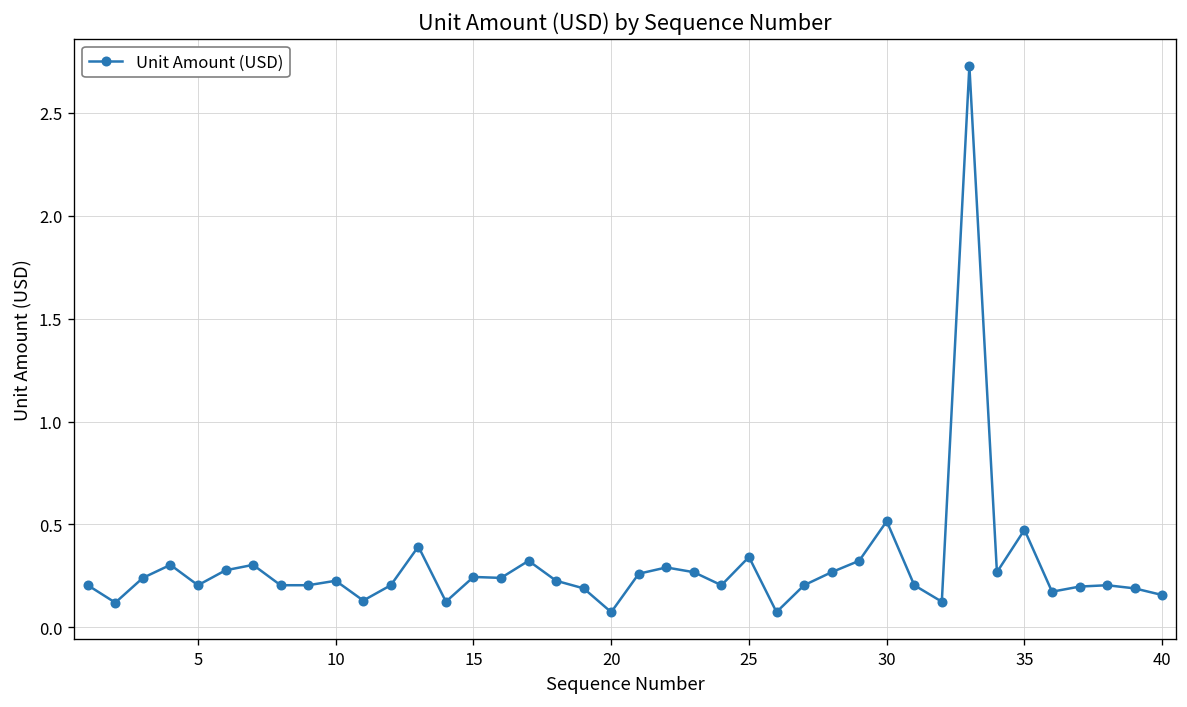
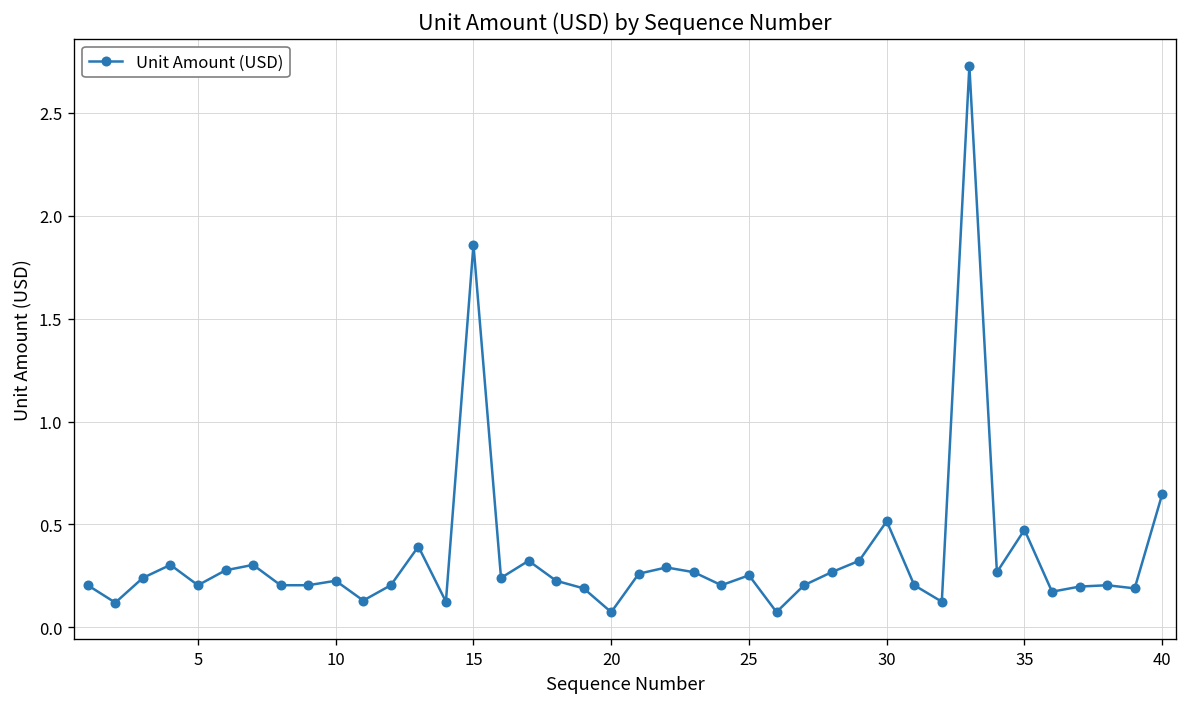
15: 0.25 -> 1.86
25: 0.34 -> 0.25
40: 0.16 -> 0.65
